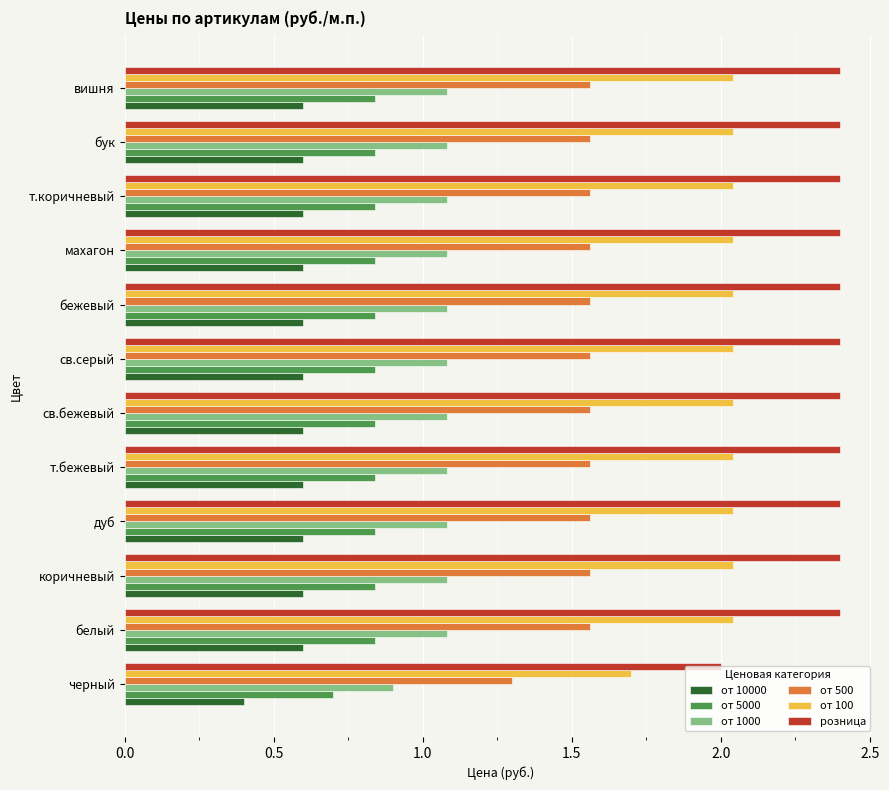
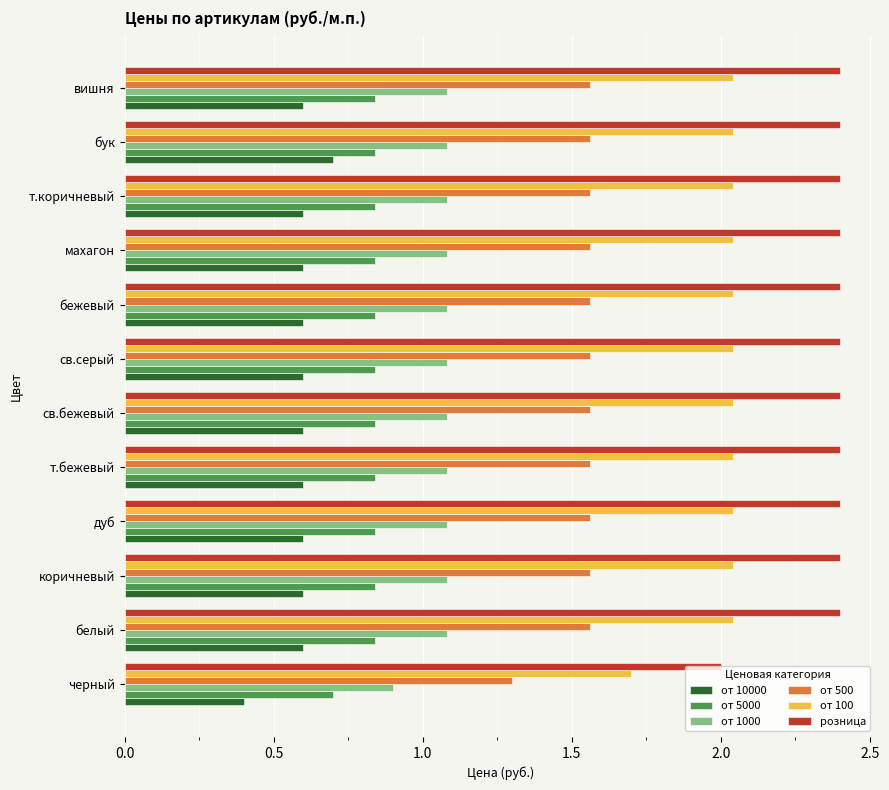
от 10000, бук: 0.6 -> 0.7
